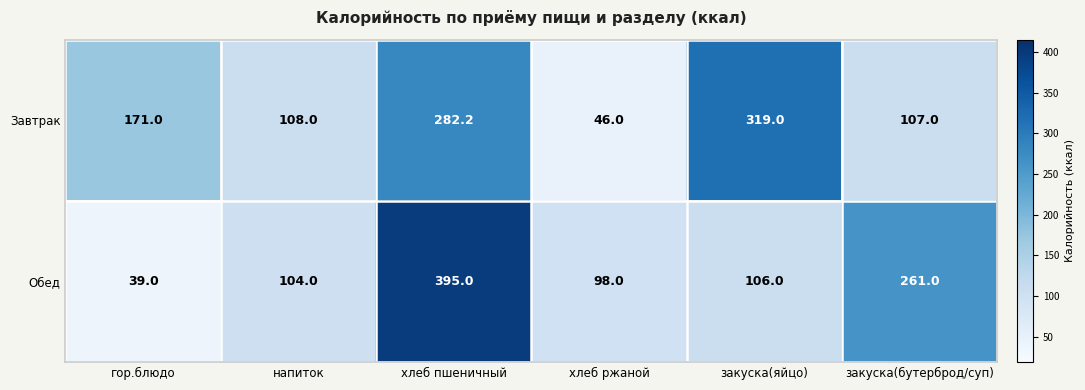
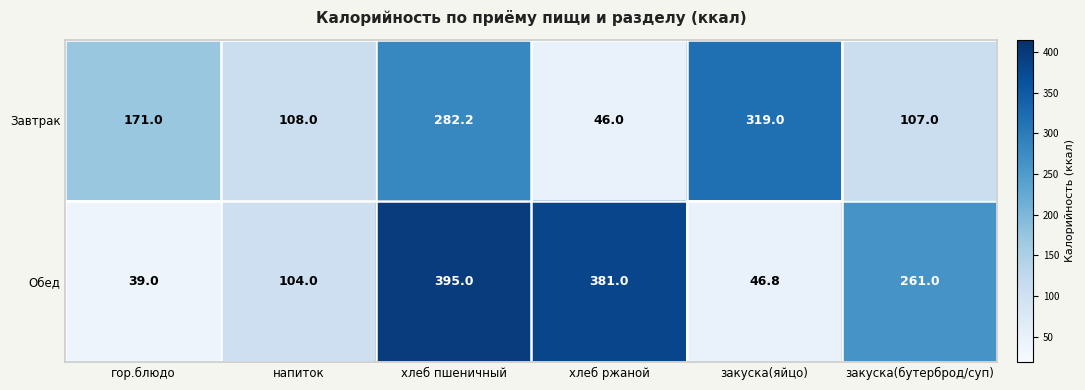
Обед, хлеб ржаной: 98.0 -> 381.0
Обед, закуска(яйцо): 106.0 -> 46.8
